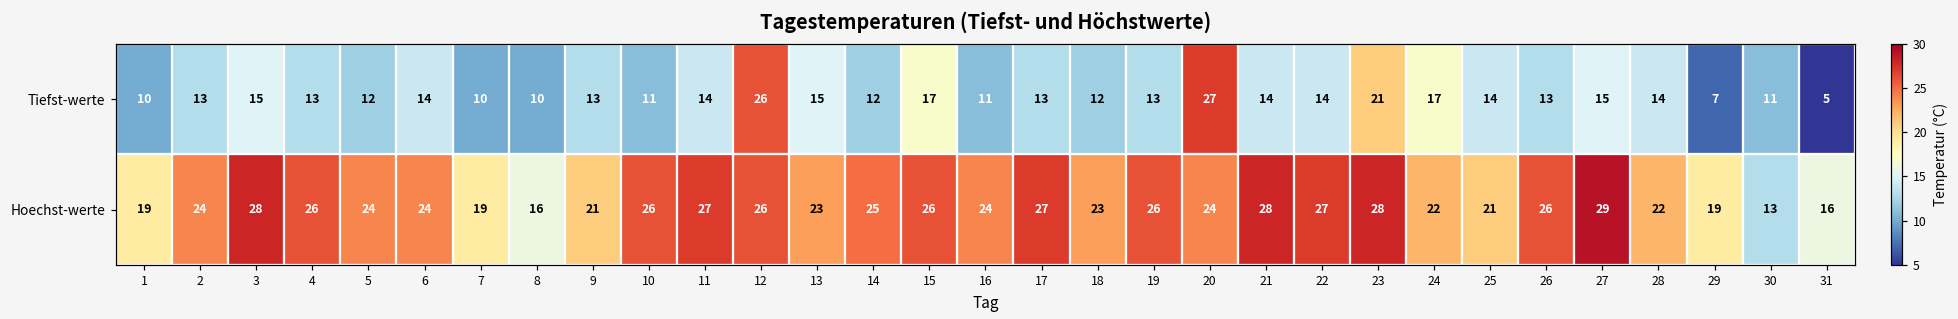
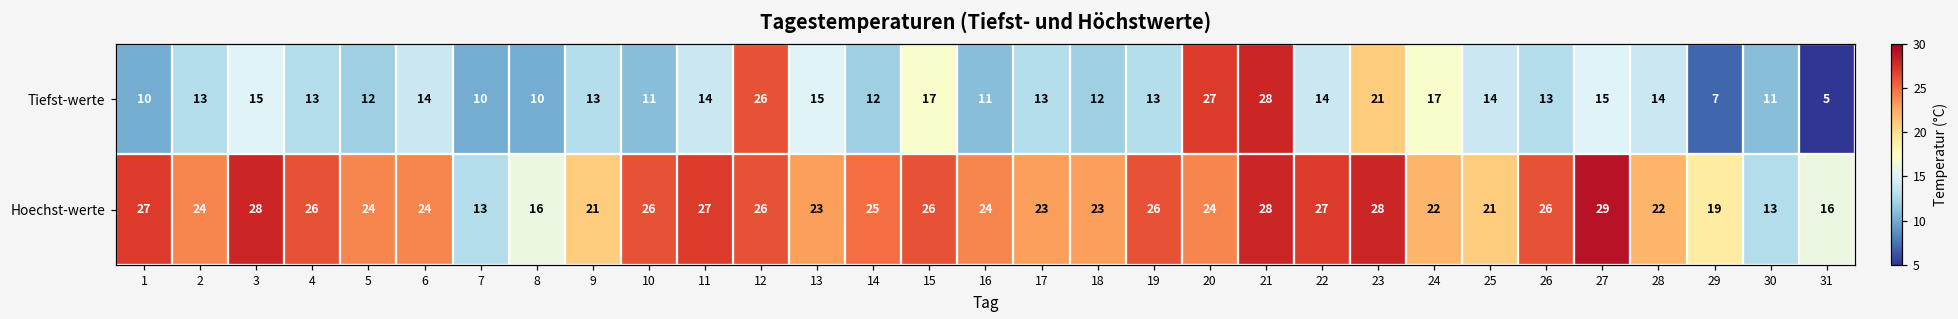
Tiefst-werte, 21: 14 -> 28
Hoechst-werte, 1: 19 -> 27
Hoechst-werte, 7: 19 -> 13
Hoechst-werte, 17: 27 -> 23
